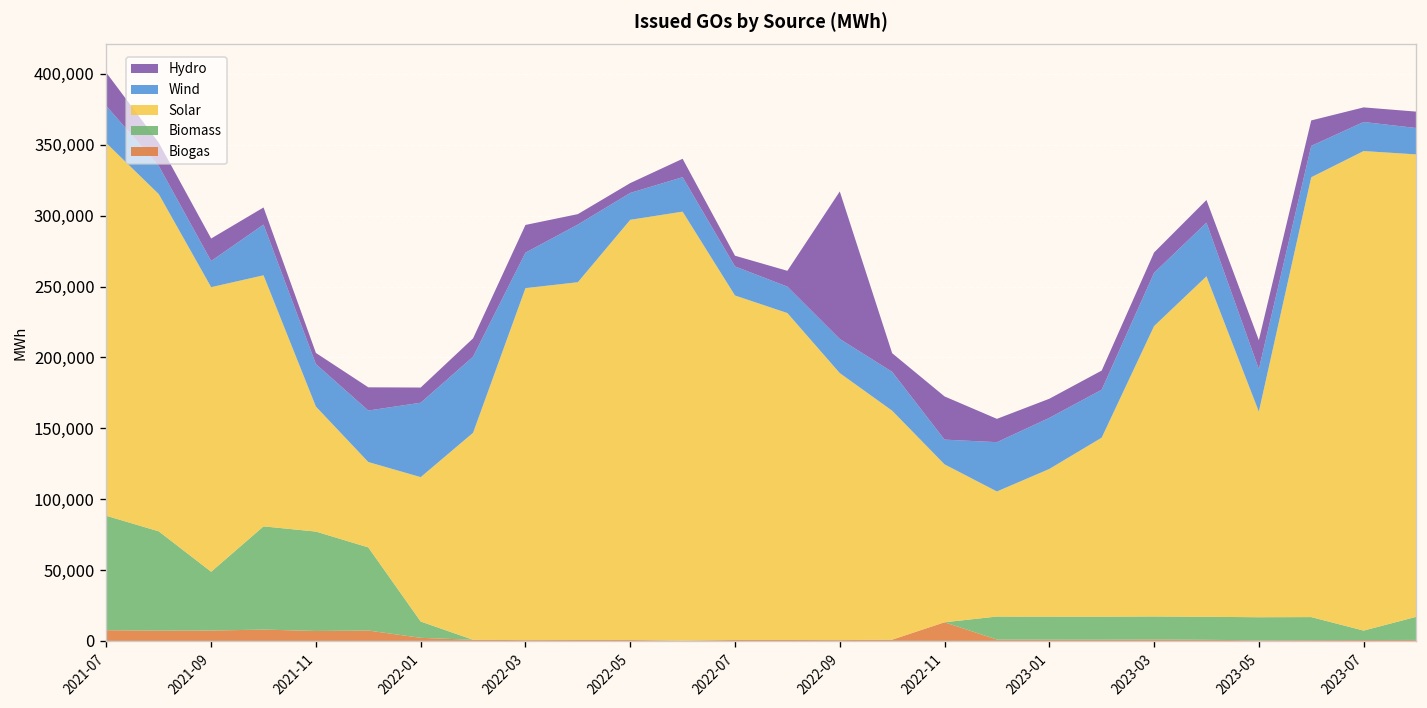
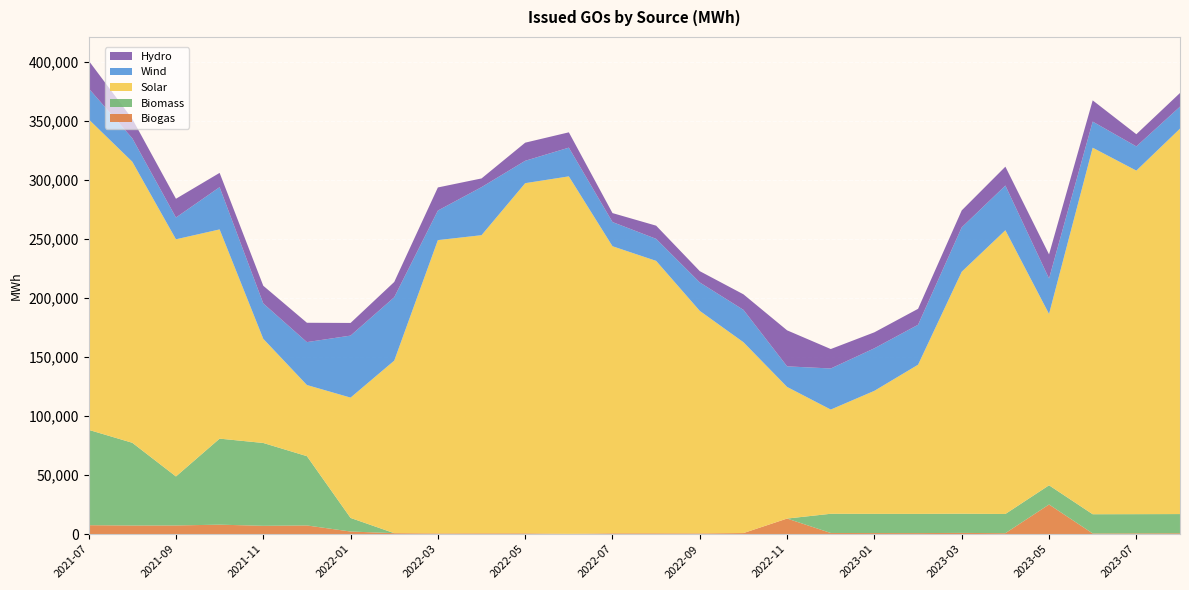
Hydro, 2021-11: 8,000 -> 15,000
Hydro, 2022-05: 7,000 -> 15,000
Hydro, 2022-09: 104,000 -> 10,000
Biogas, 2023-05: 0 -> 25,000
Biomass, 2023-07: 7,000 -> 16,000
Solar, 2023-07: 338,000 -> 291,000
